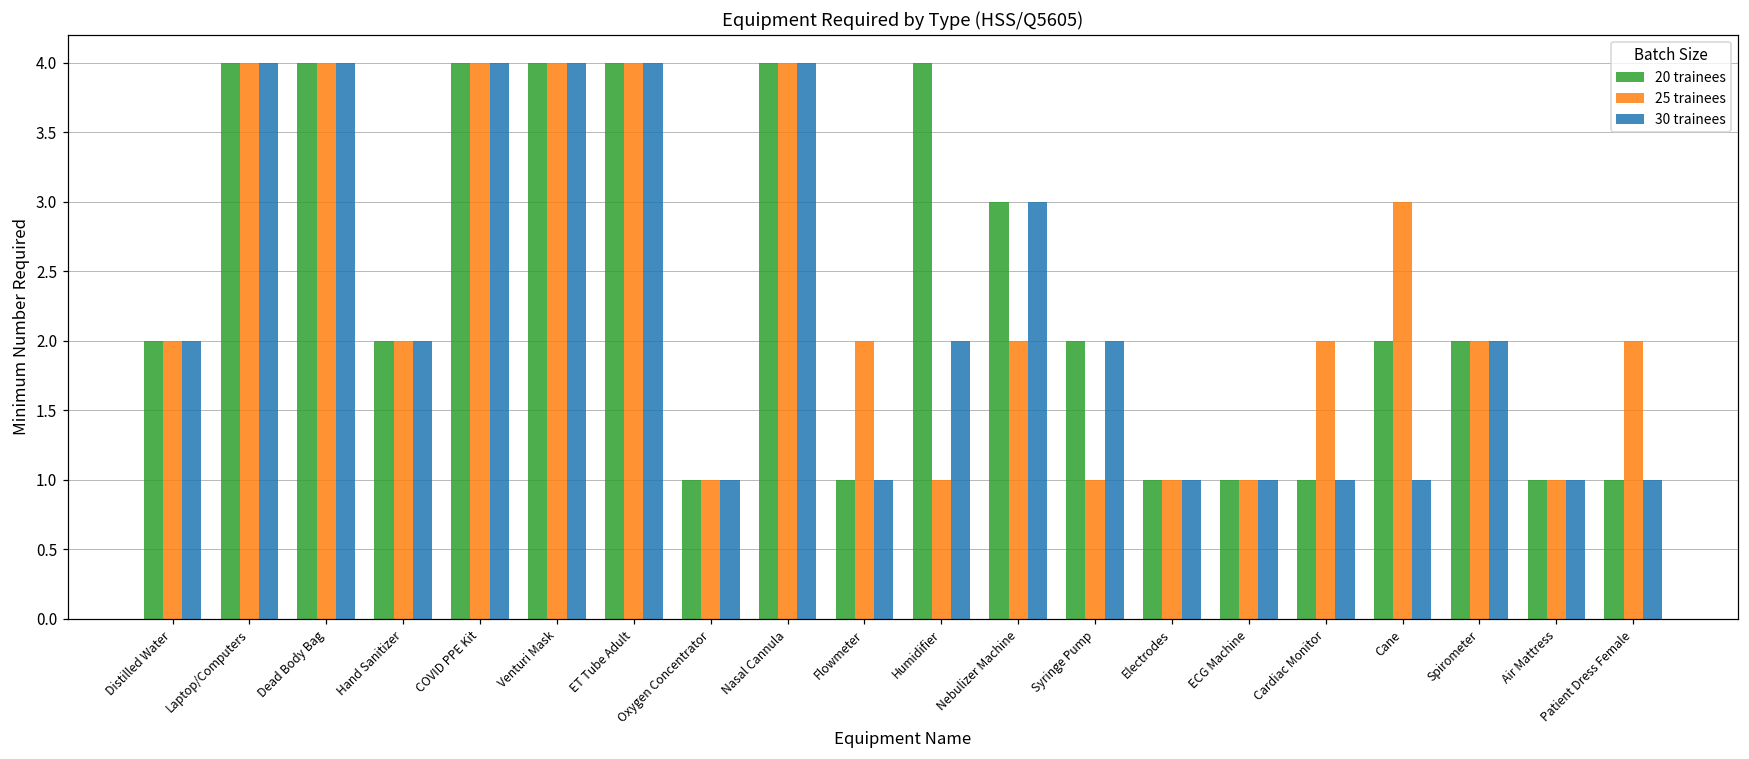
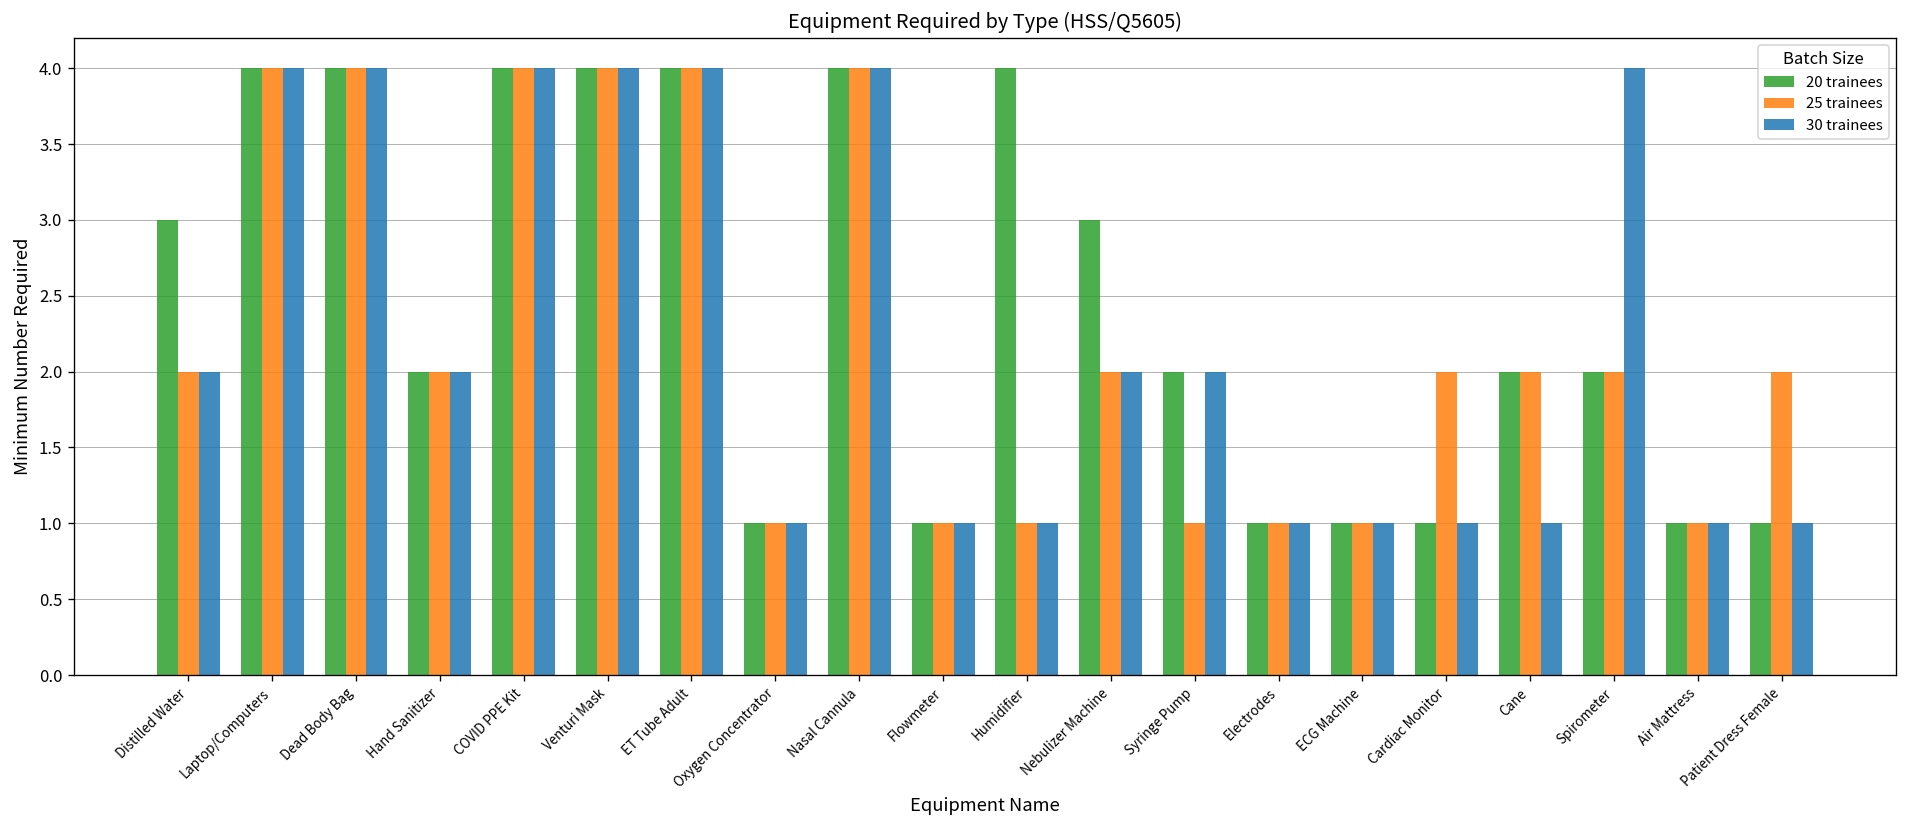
20 trainees, Distilled Water: 2 -> 3
25 trainees, Flowmeter: 2 -> 1
30 trainees, Humidifier: 2 -> 1
30 trainees, Nebulizer Machine: 3 -> 2
25 trainees, Cane: 3 -> 2
30 trainees, Spirometer: 2 -> 4
